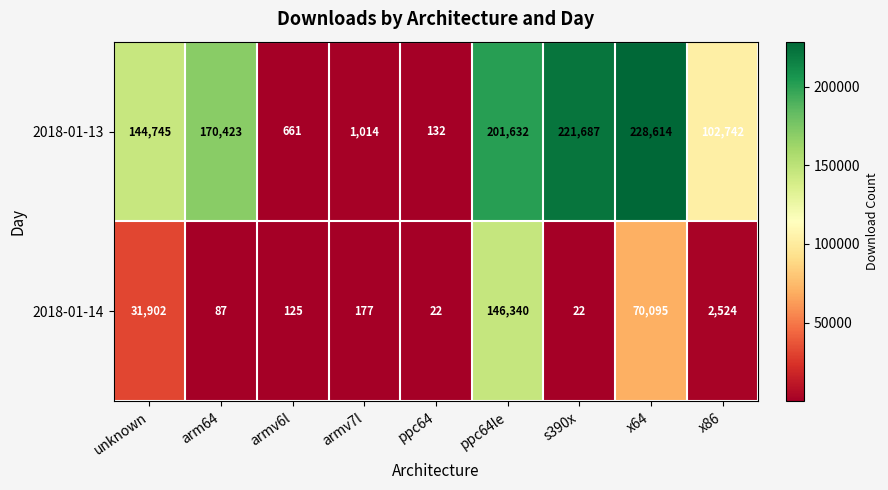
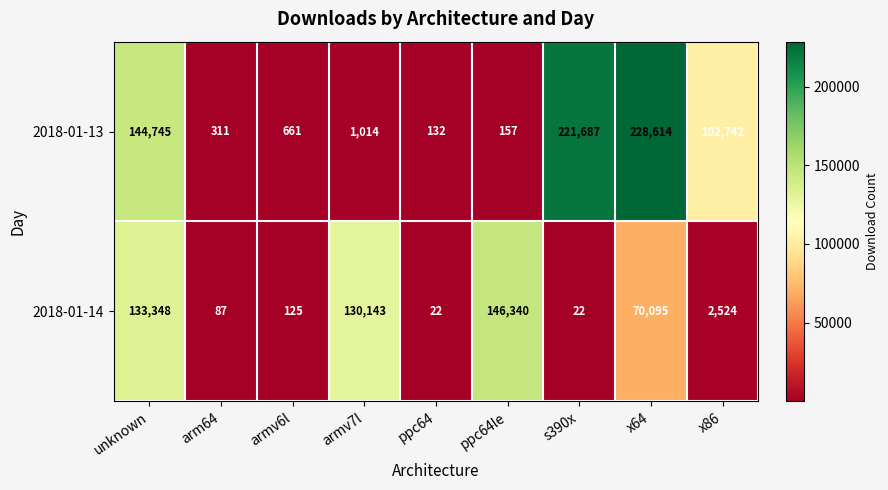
2018-01-13, arm64: 170,423 -> 311
2018-01-13, ppc64le: 201,632 -> 157
2018-01-14, unknown: 31,902 -> 133,348
2018-01-14, armv7l: 177 -> 130,143
